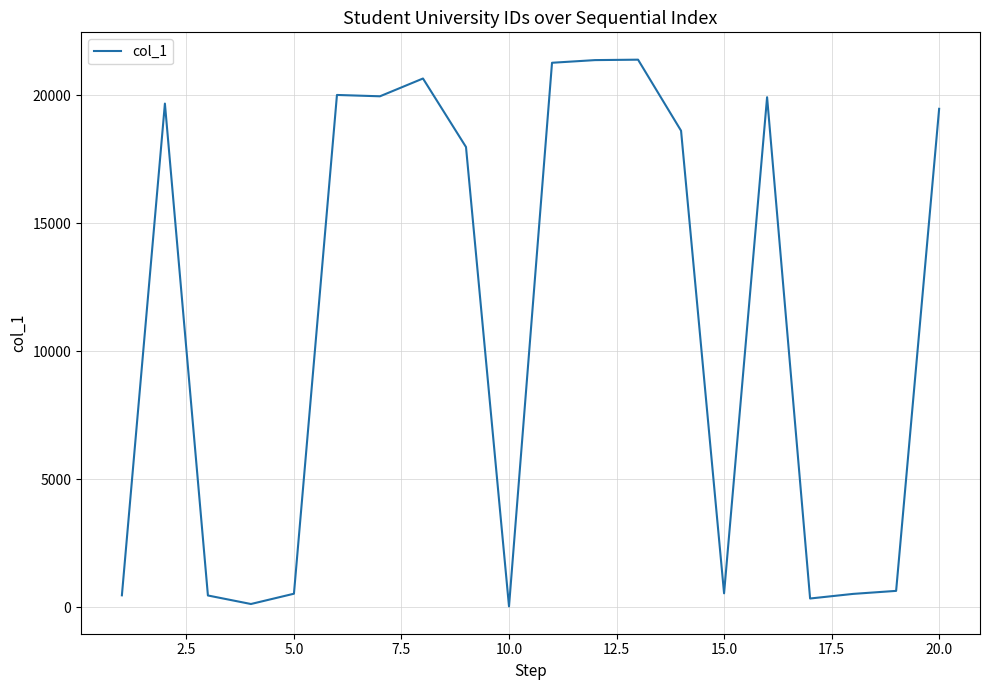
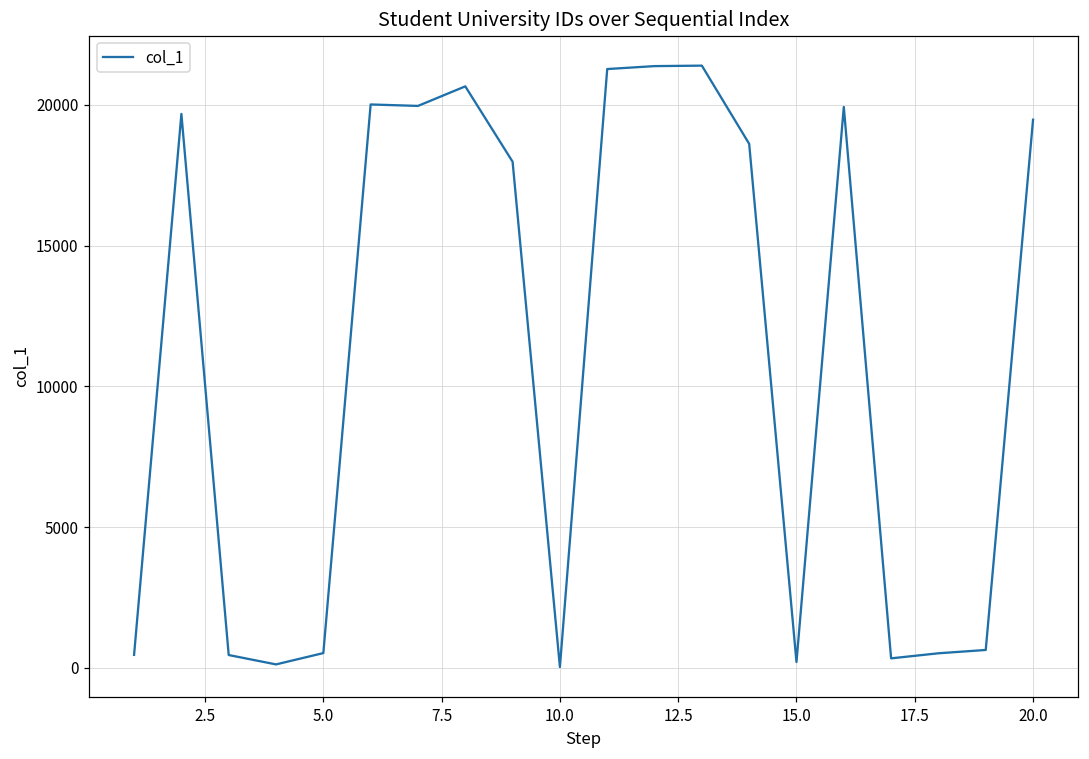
15.0: 500 -> 200
